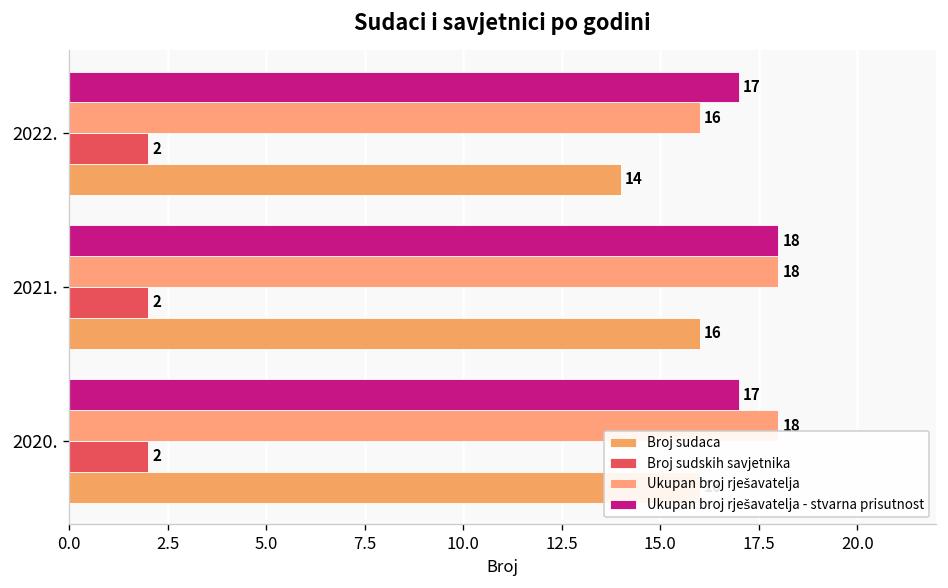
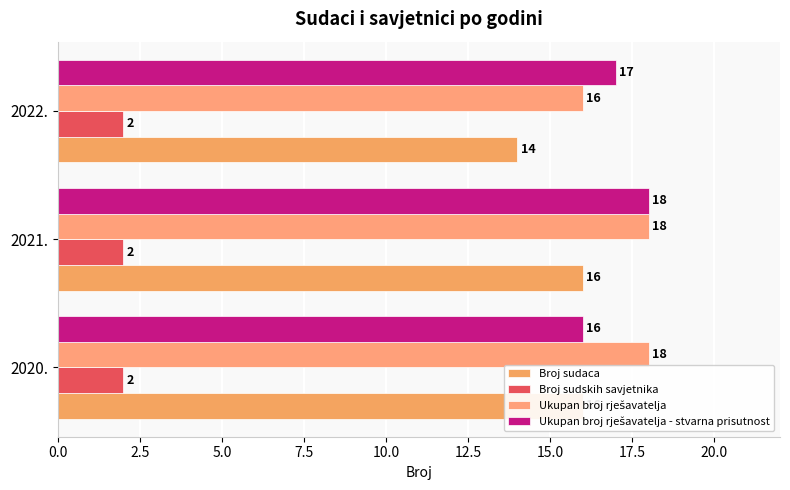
Ukupan broj rješavatelja - stvarna prisutnost, 2020.: 17 -> 16
